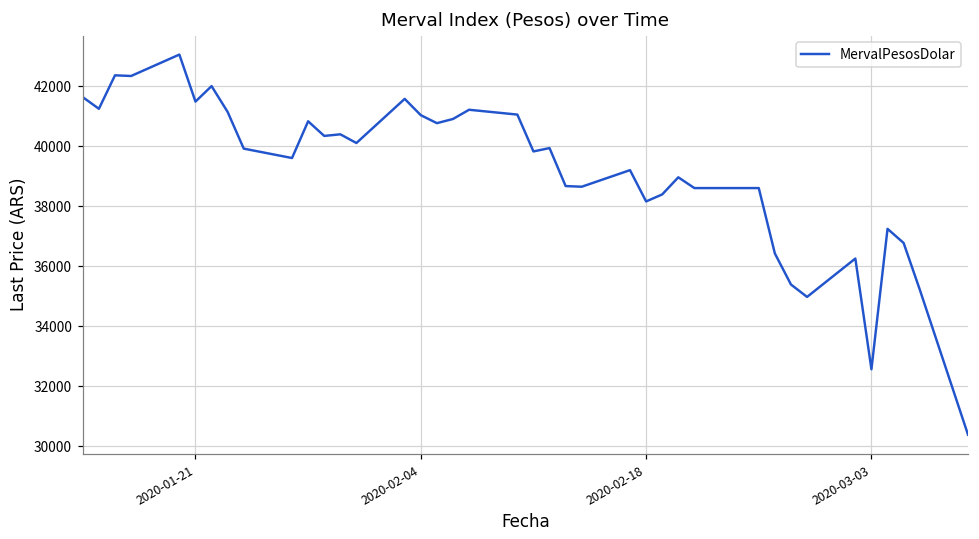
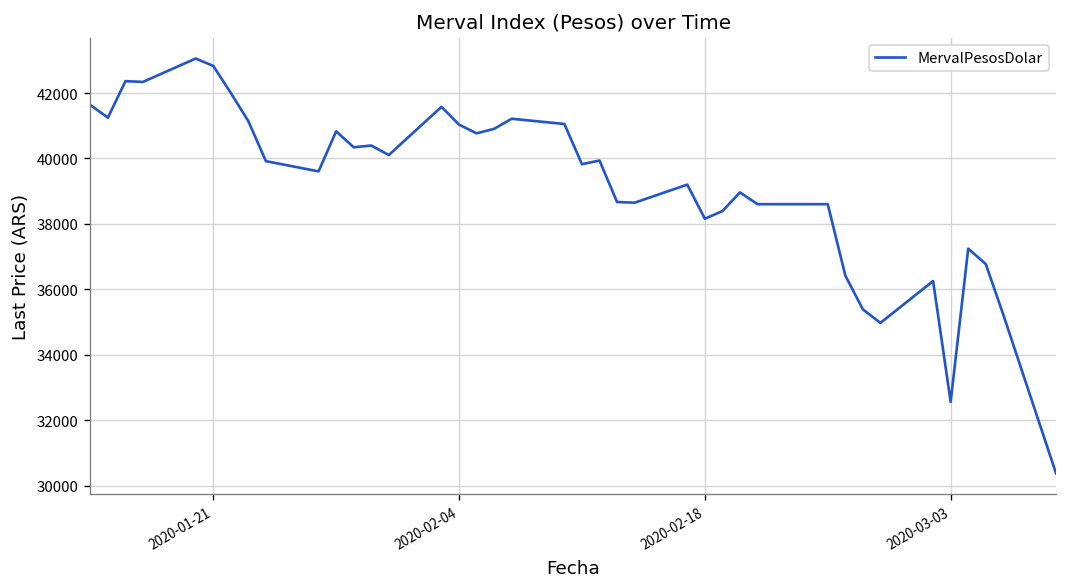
2020-01-21: 41500 -> 42800
